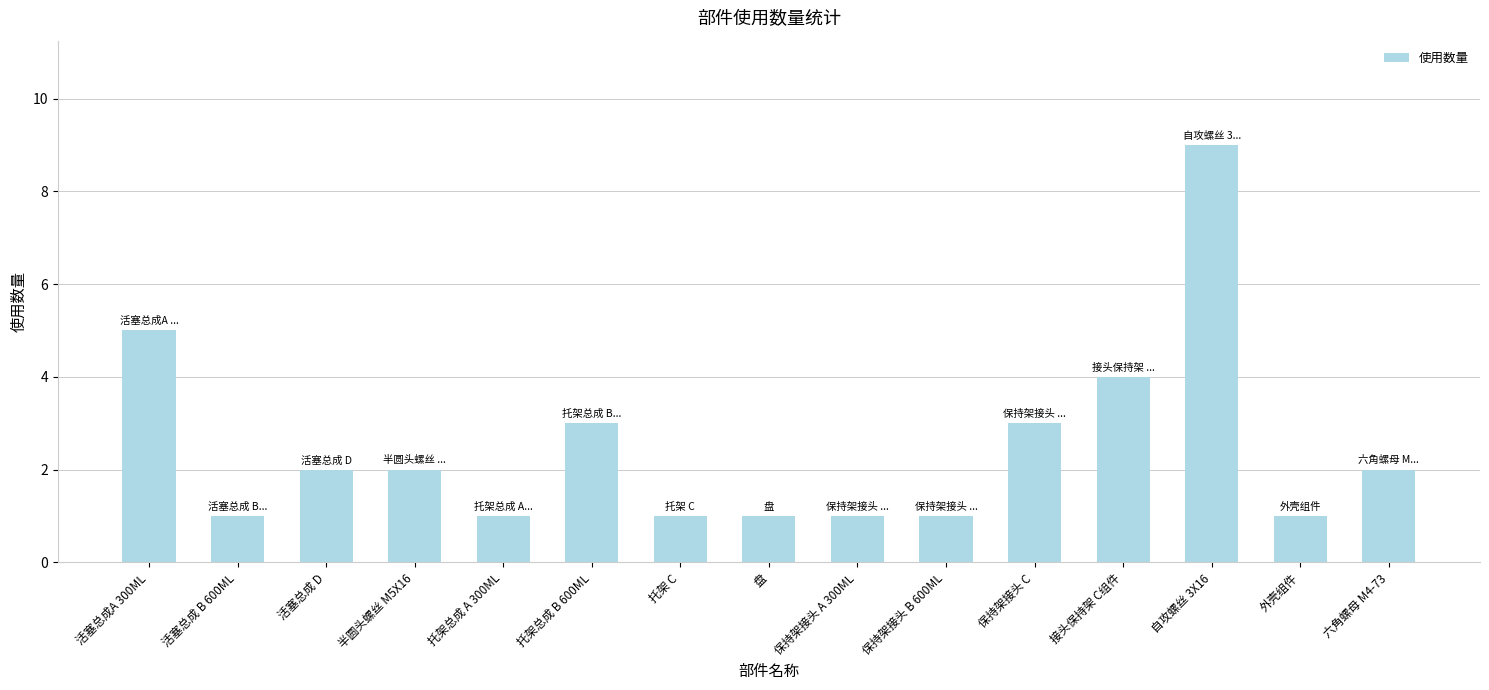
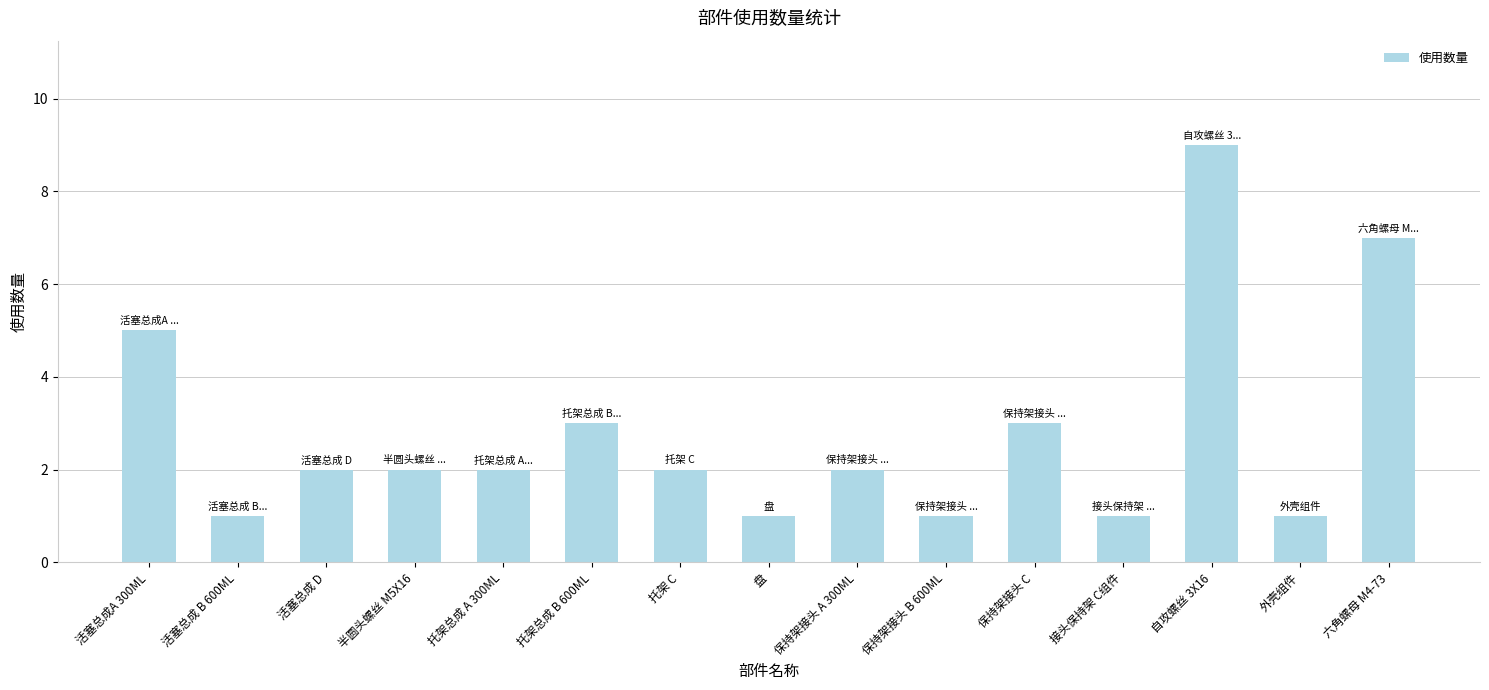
托架总成 A 300ML: 1 -> 2
托架 C: 1 -> 2
保持架接头 A 300ML: 1 -> 2
接头保持架 C组件: 4 -> 1
六角螺母 M4-73: 2 -> 7
